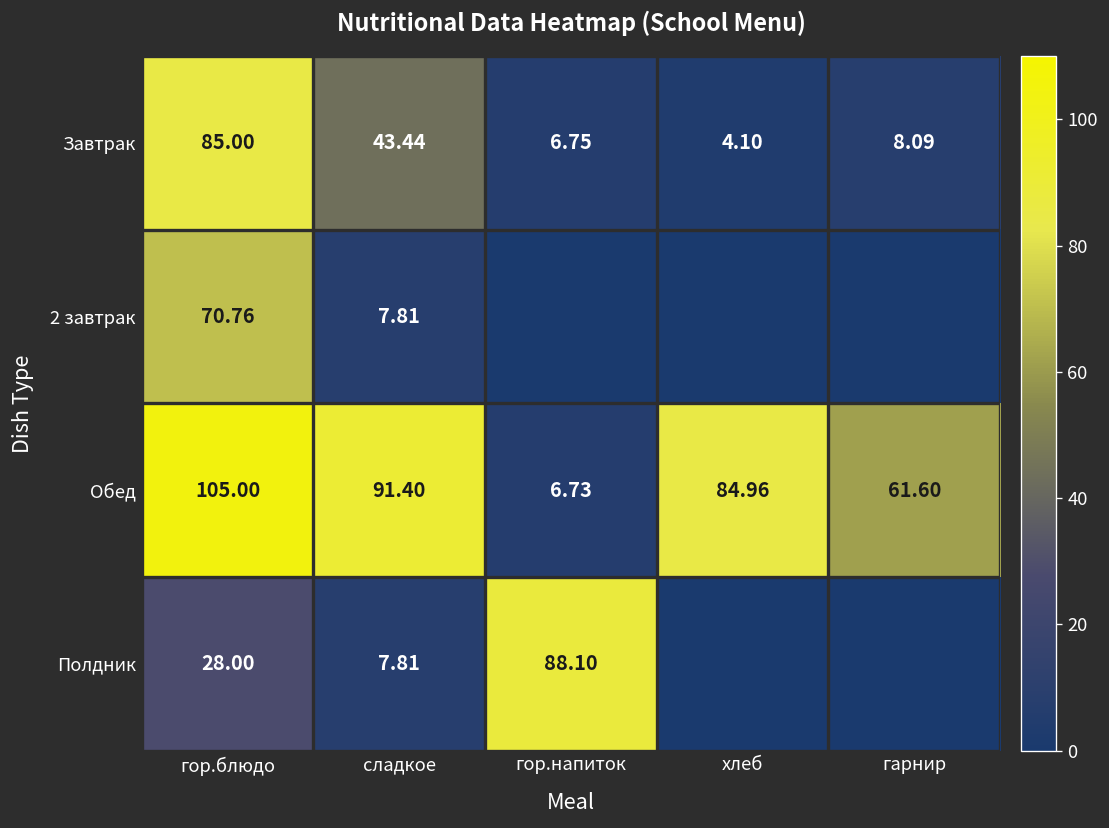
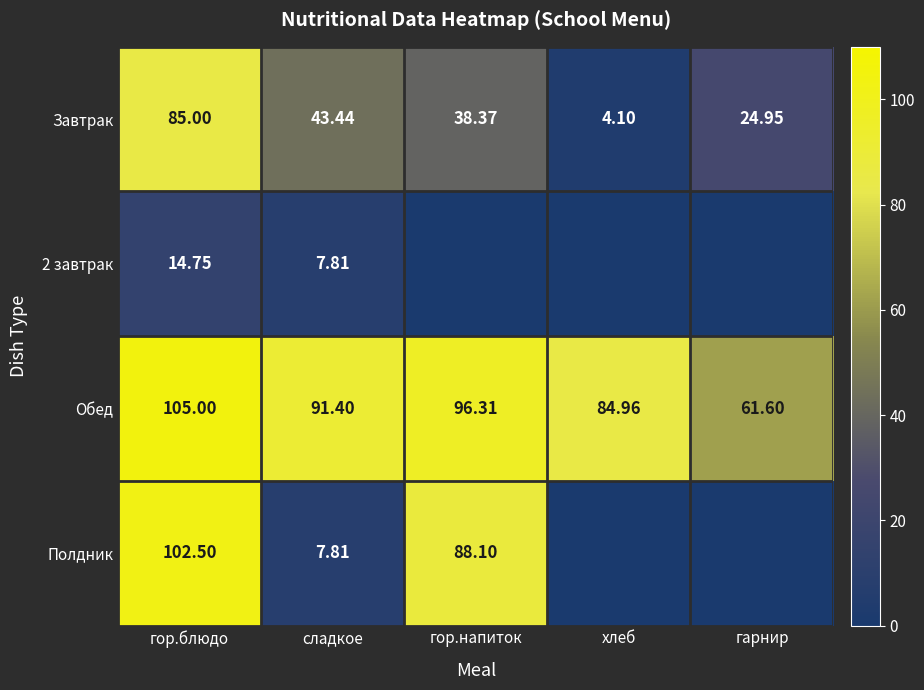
Завтрак, гор.напиток: 6.75 -> 38.37
Завтрак, гарнир: 8.09 -> 24.95
2 завтрак, гор.блюдо: 70.76 -> 14.75
Обед, гор.напиток: 6.73 -> 96.31
Полдник, гор.блюдо: 28.00 -> 102.50
